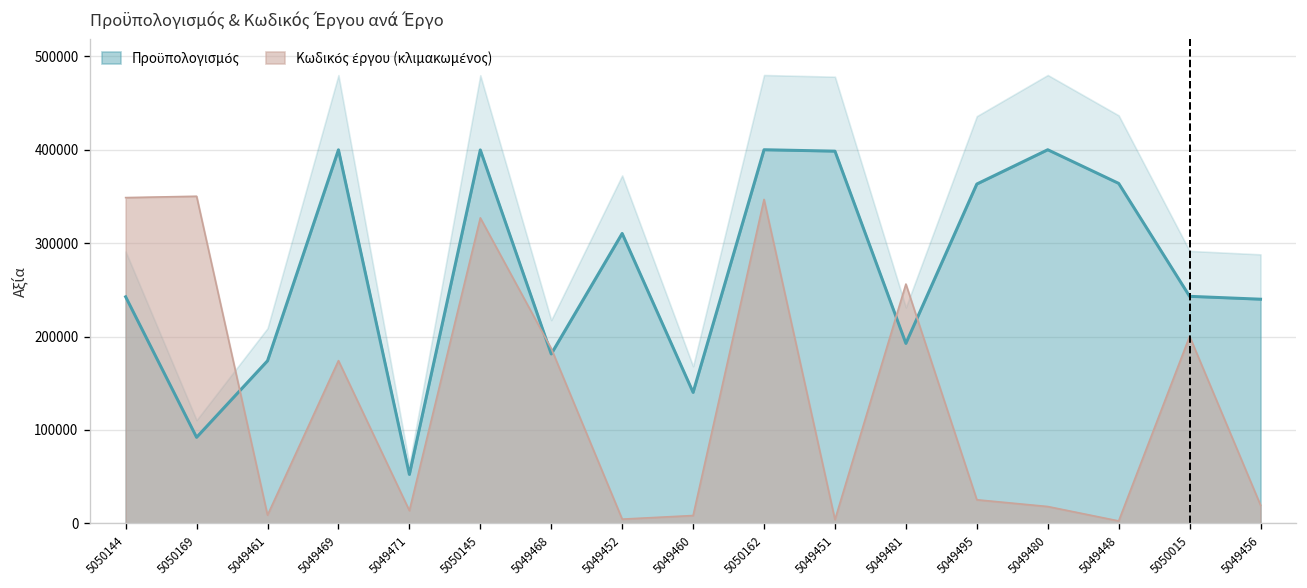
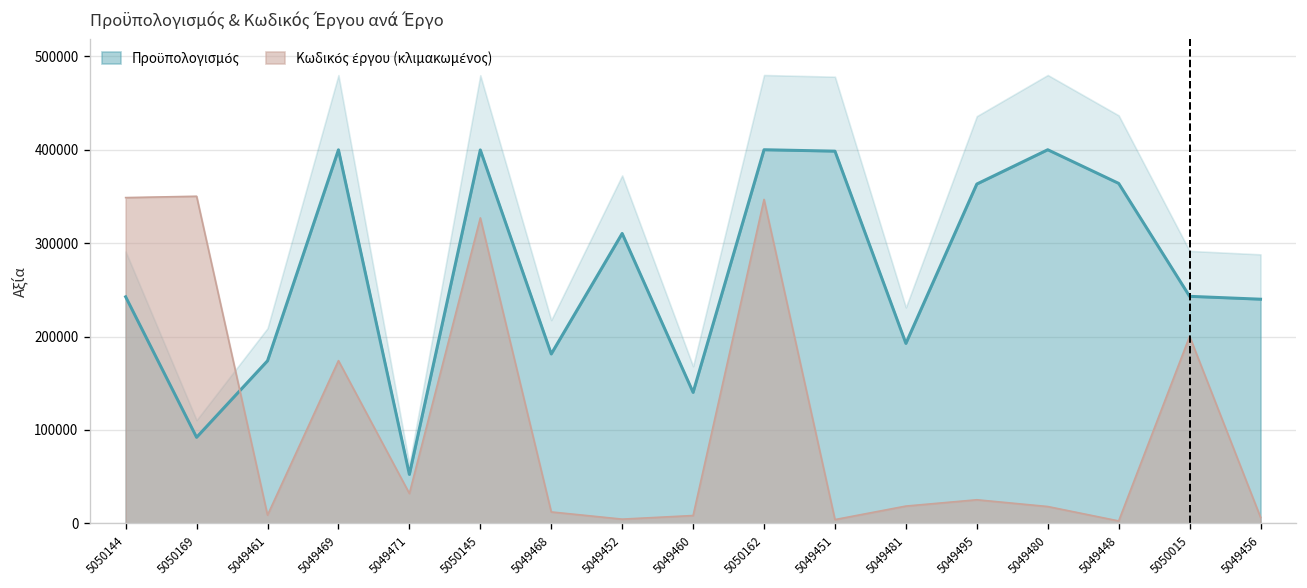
Κωδικός έργου (κλιμακωμένος), 5049471: 10000 -> 30000
Κωδικός έργου (κλιμακωμένος), 5049468: 190000 -> 10000
Κωδικός έργου (κλιμακωμένος), 5049481: 260000 -> 20000
Κωδικός έργου (κλιμακωμένος), 5049456: 20000 -> 10000
